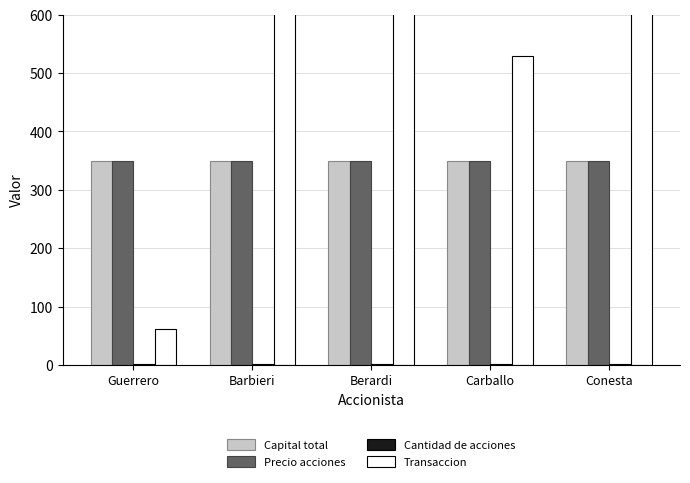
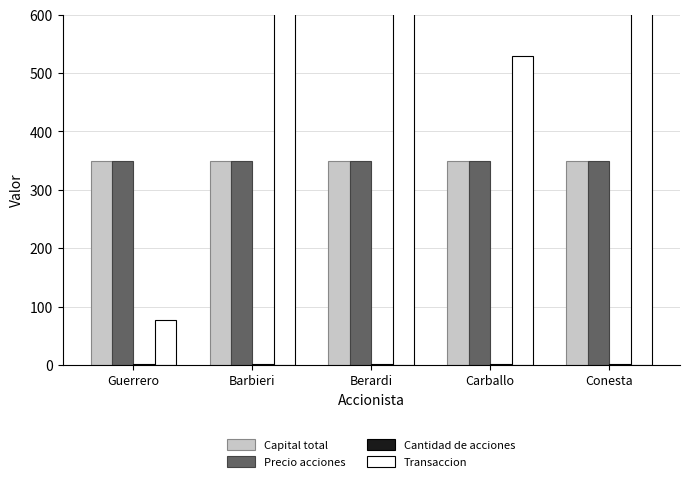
Transaccion, Guerrero: 60 -> 80
